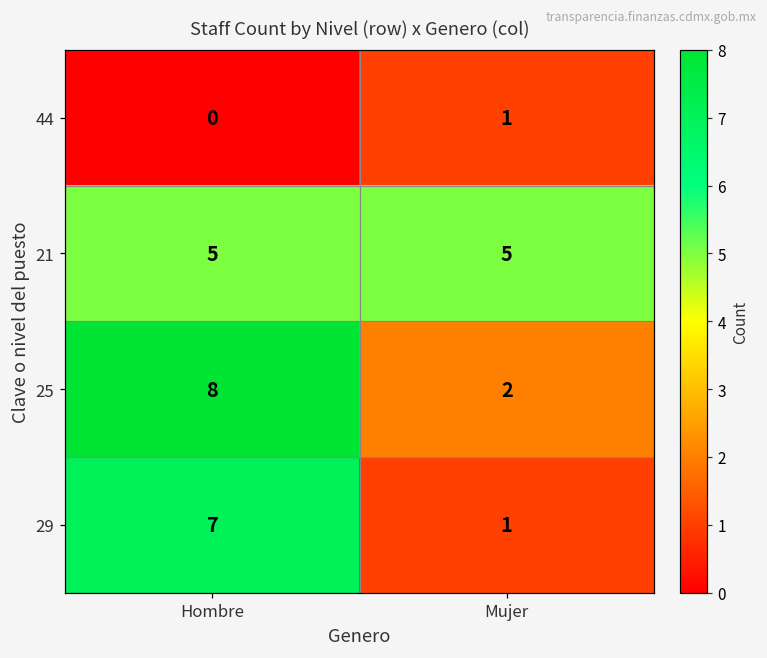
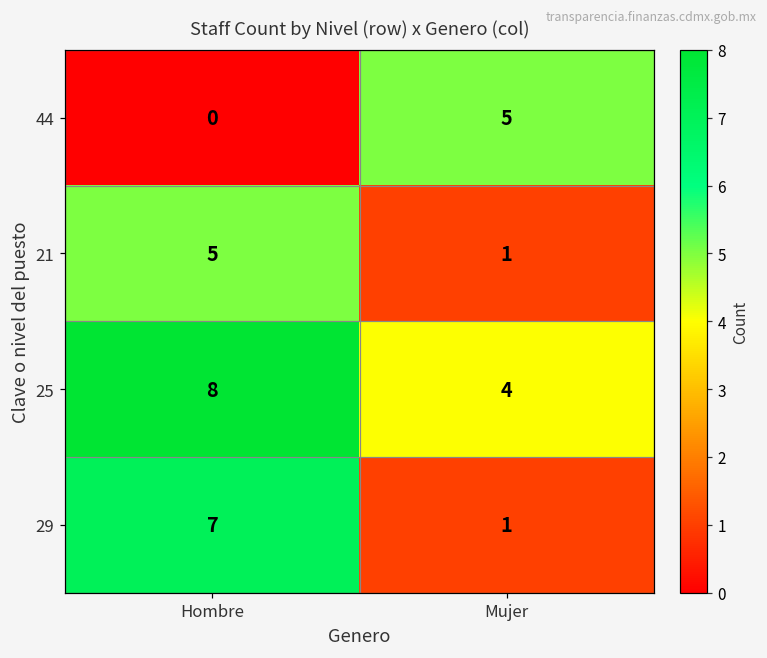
44, Mujer: 1 -> 5
21, Mujer: 5 -> 1
25, Mujer: 2 -> 4
